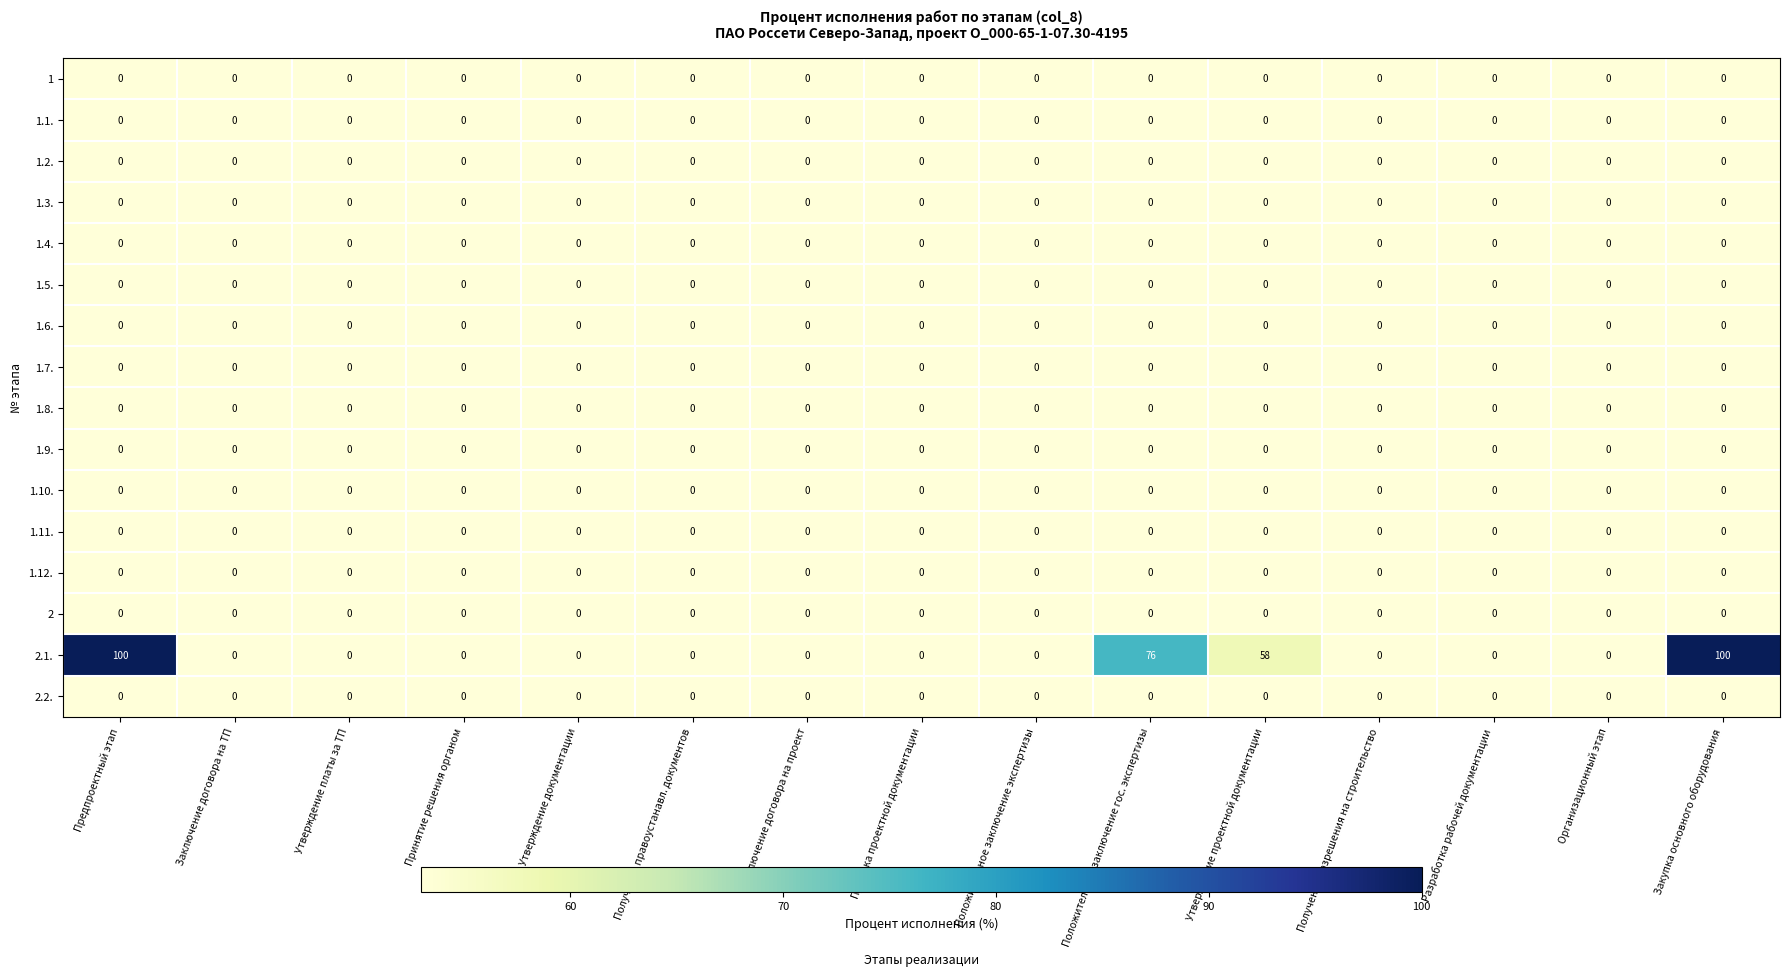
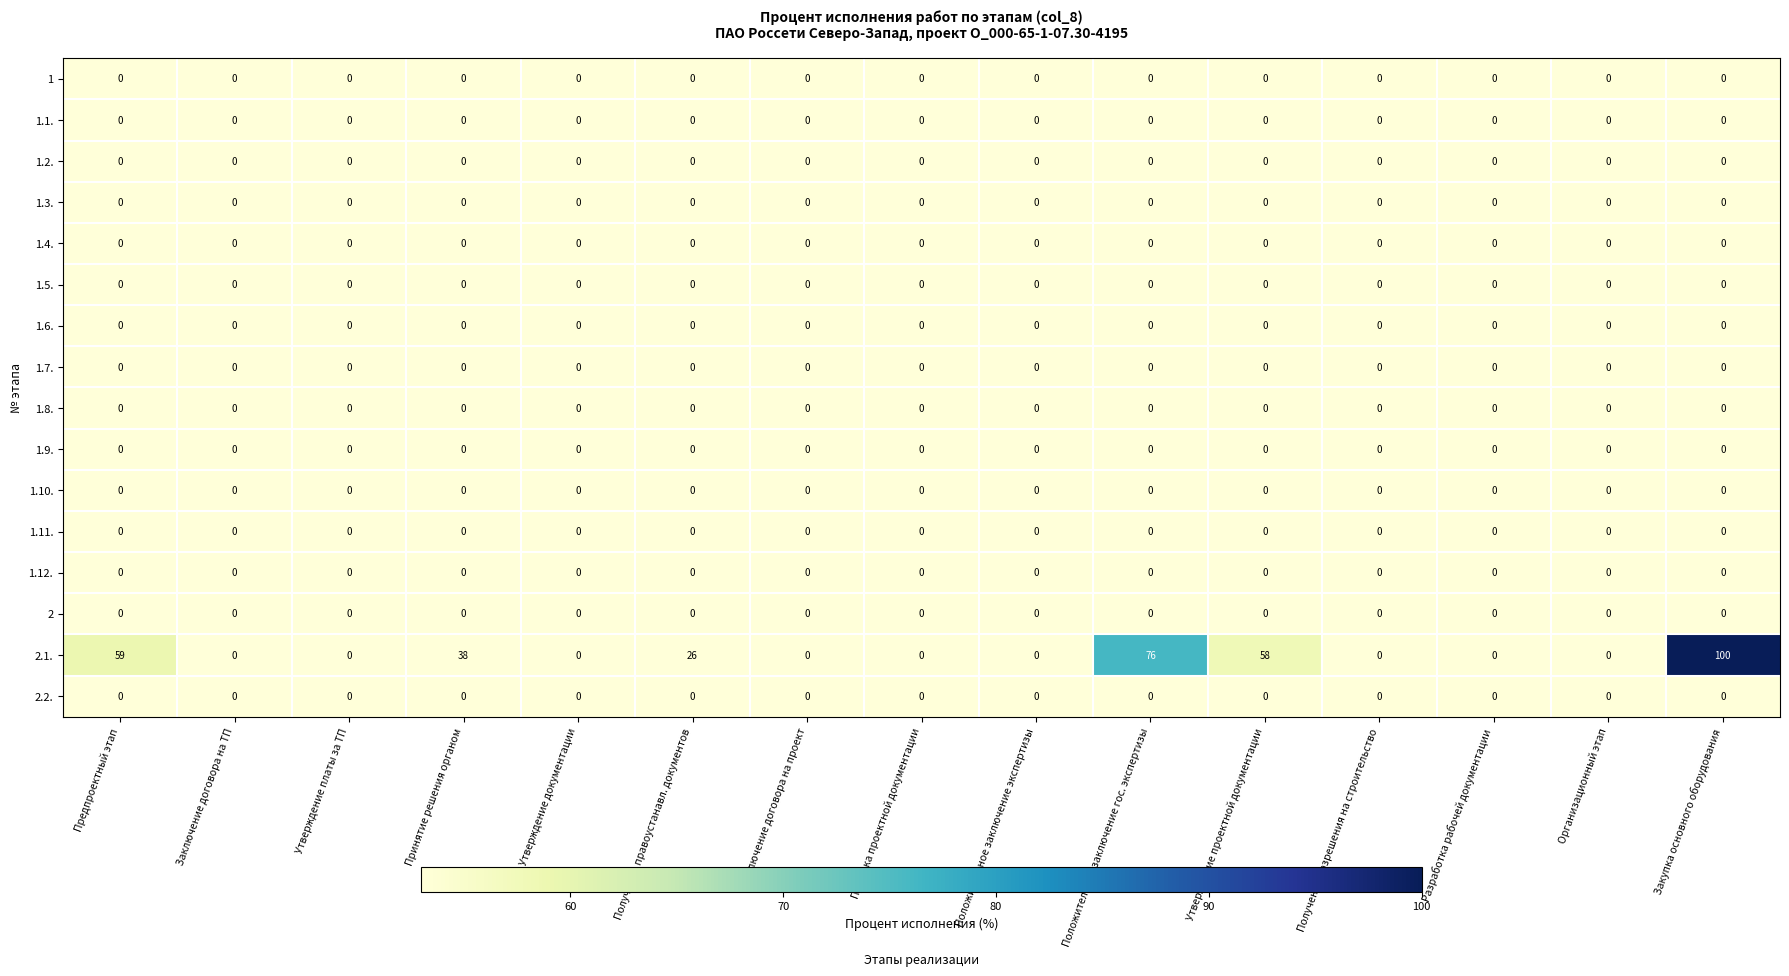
2.1., Предпроектный этап: 100 -> 59
2.1., Принятие решения органом: 0 -> 38
2.1., Получение правоустанавл. документов: 0 -> 26
